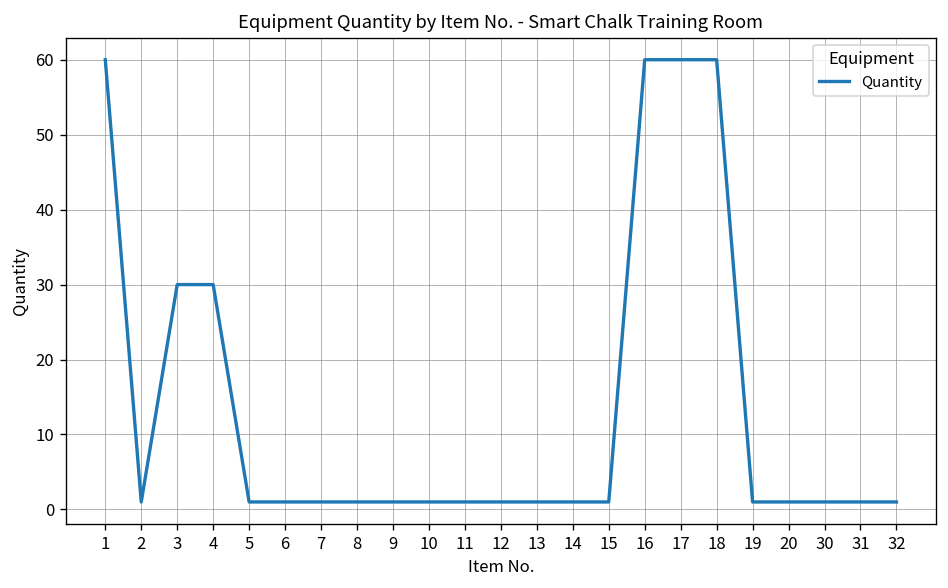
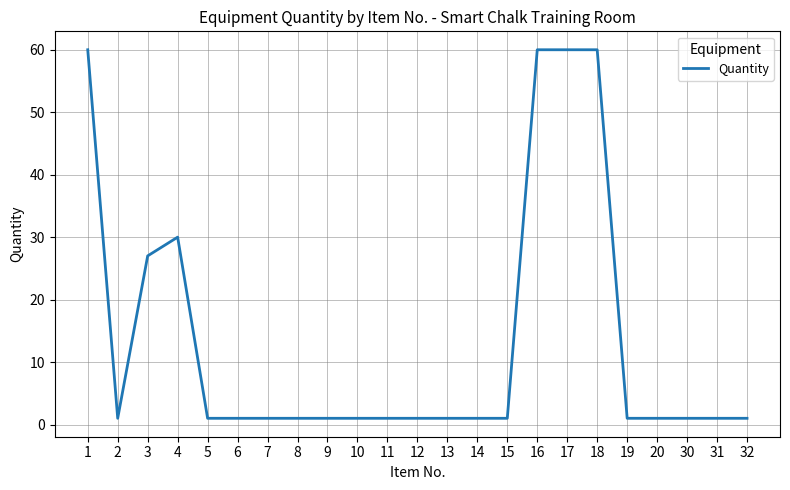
3: 30 -> 27
